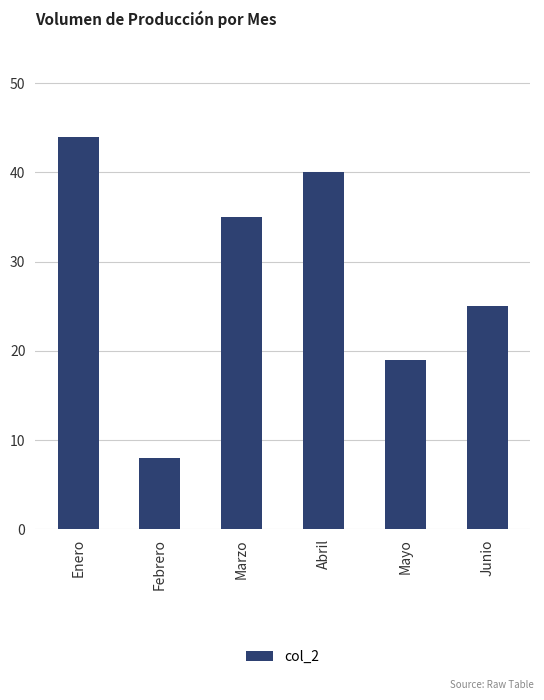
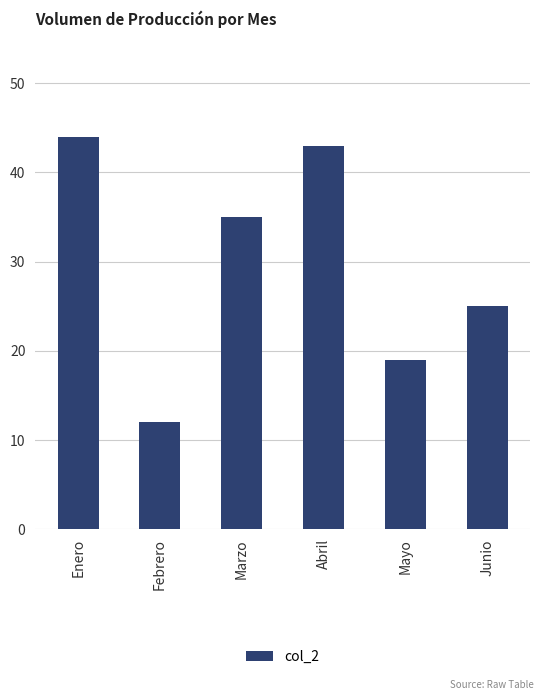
Febrero: 8 -> 12
Abril: 40 -> 43
